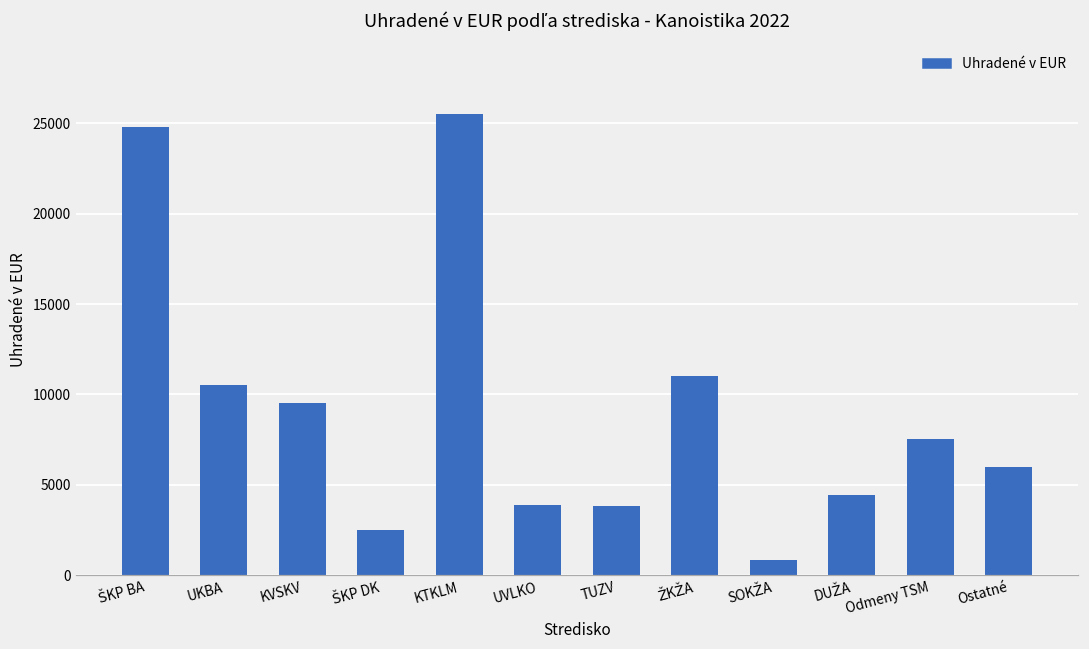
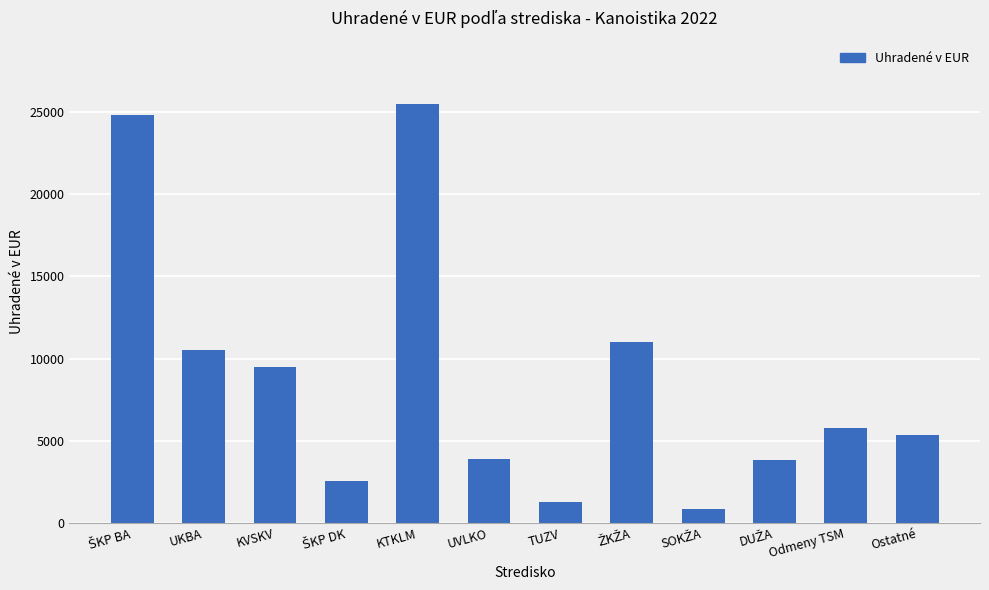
TUZV: 3800 -> 1300
DUŽA: 4500 -> 3800
Odmeny TSM: 7500 -> 5800
Ostatné: 6000 -> 5400
